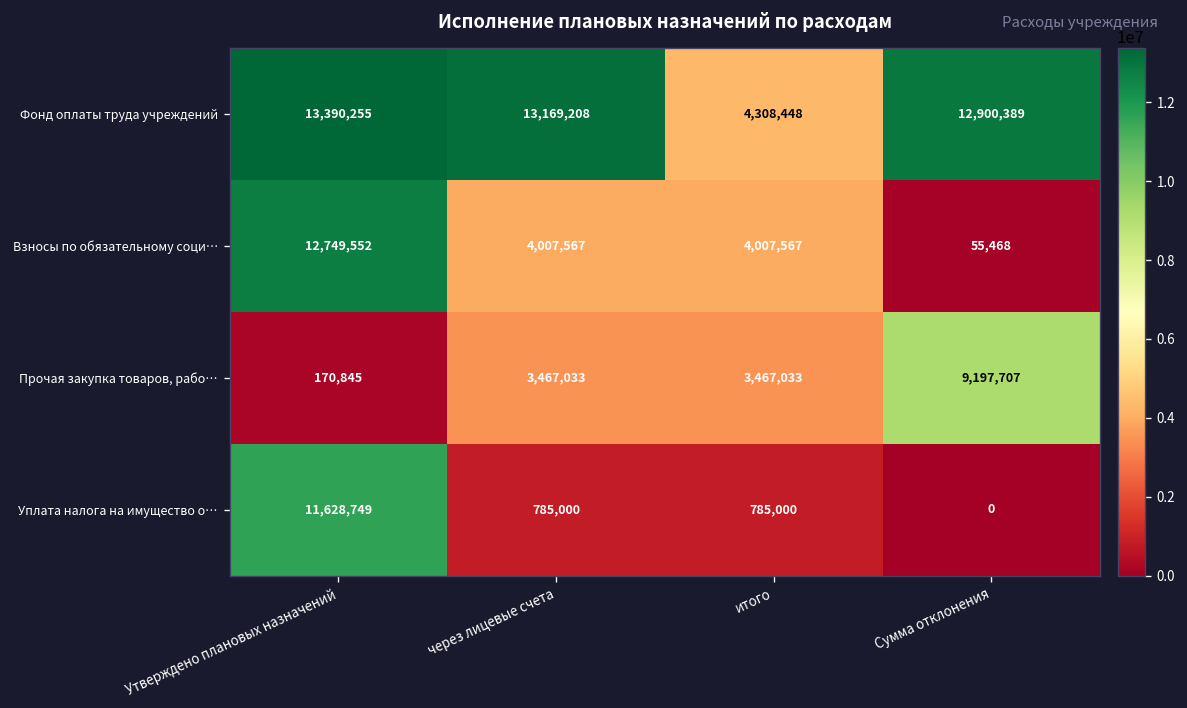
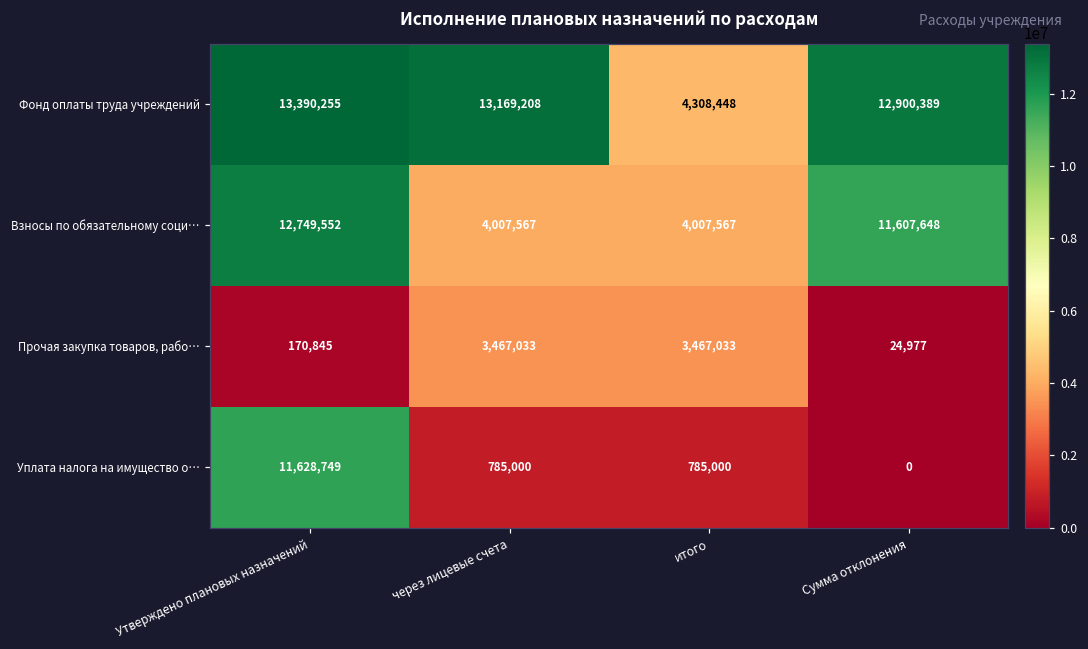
Взносы по обязательному соци…, Сумма отклонения: 55,468 -> 11,607,648
Прочая закупка товаров, рабо…, Сумма отклонения: 9,197,707 -> 24,977
